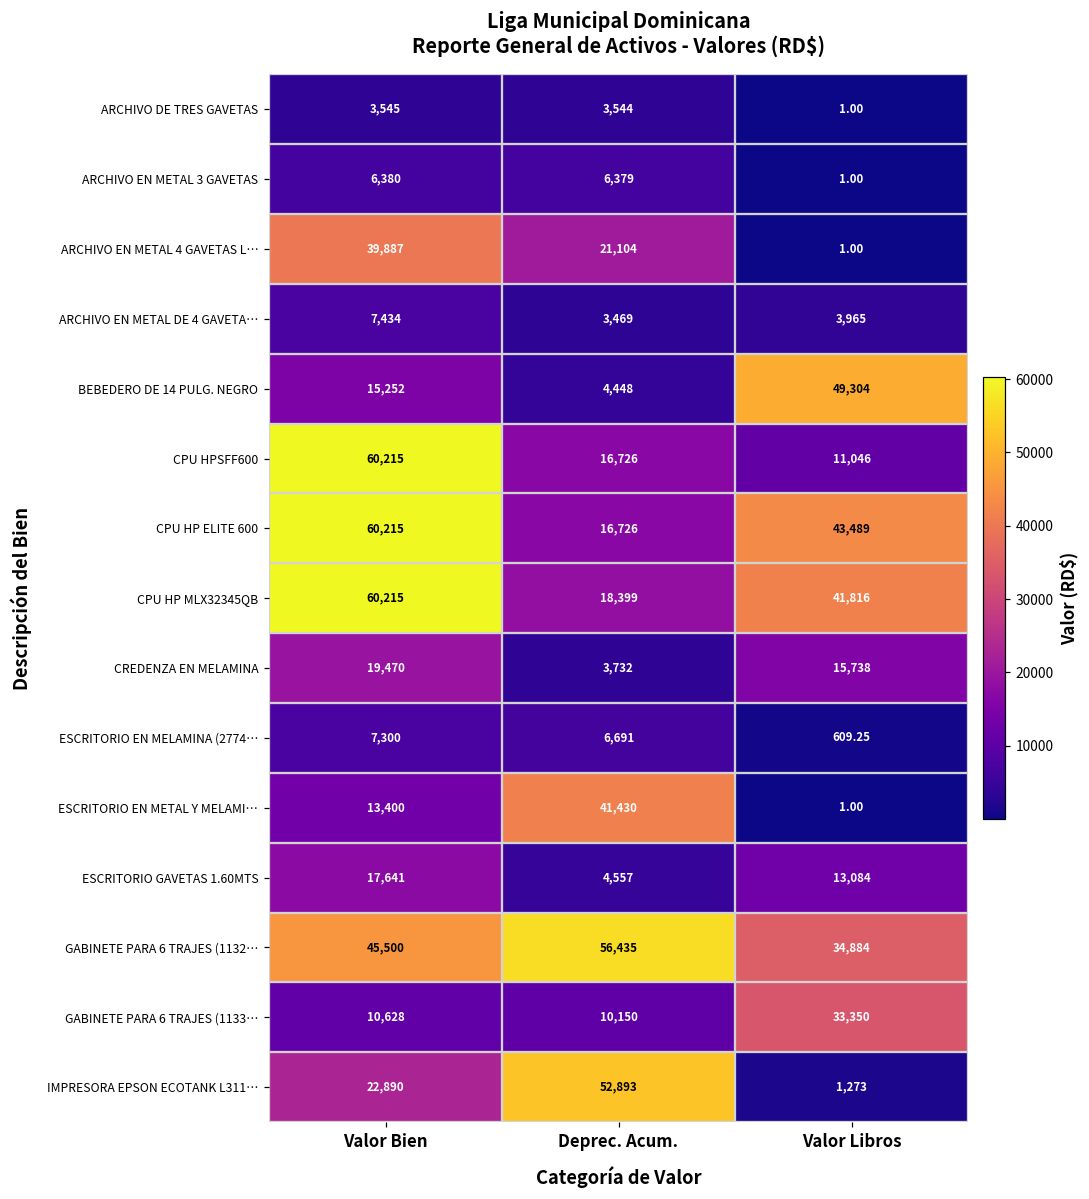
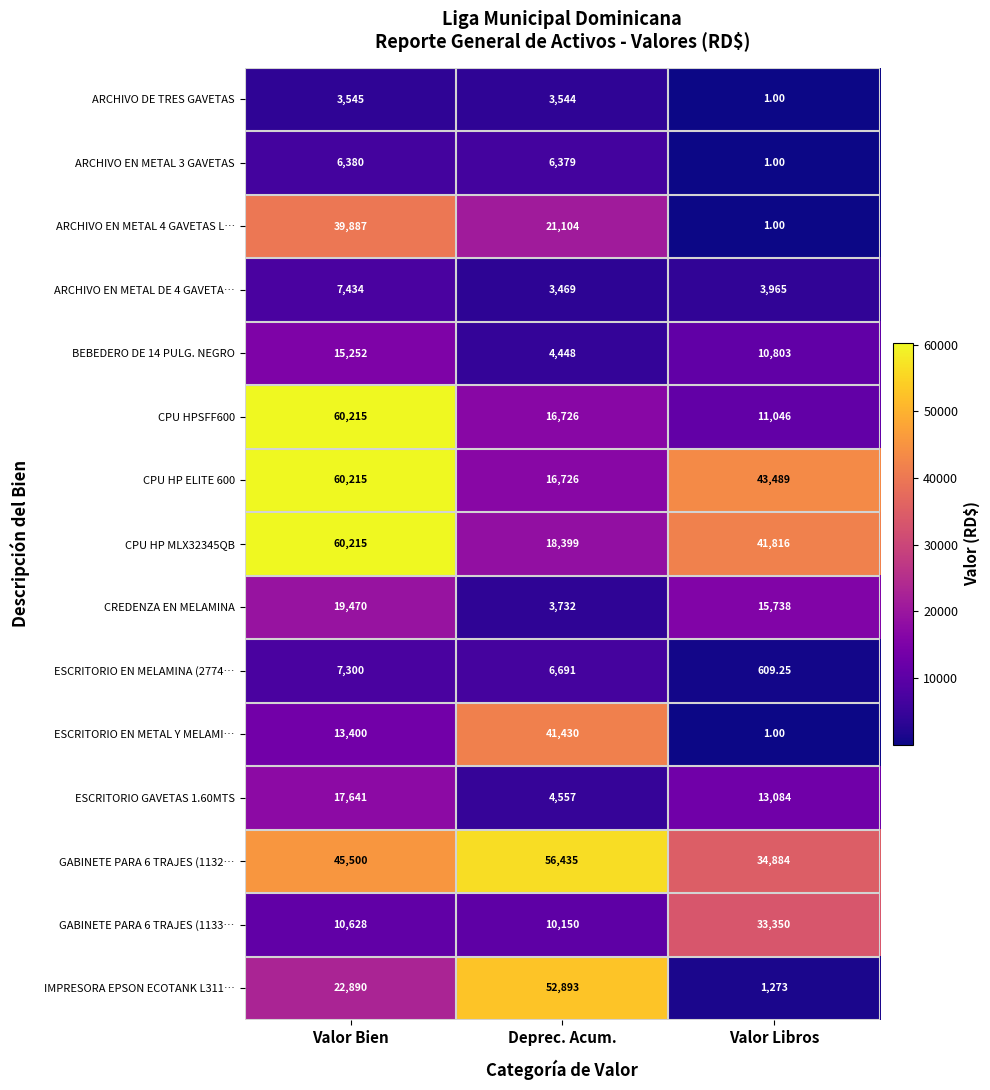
BEBEDERO DE 14 PULG. NEGRO, Valor Libros: 49,304 -> 10,803
